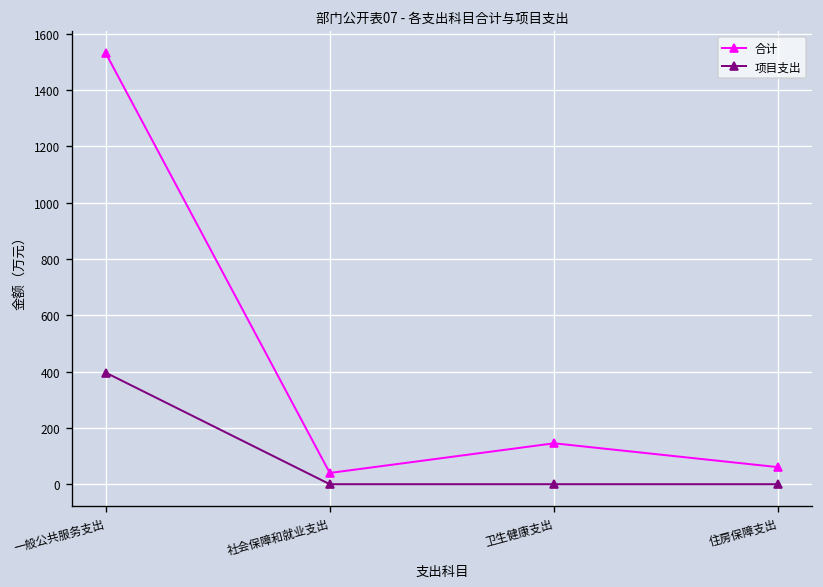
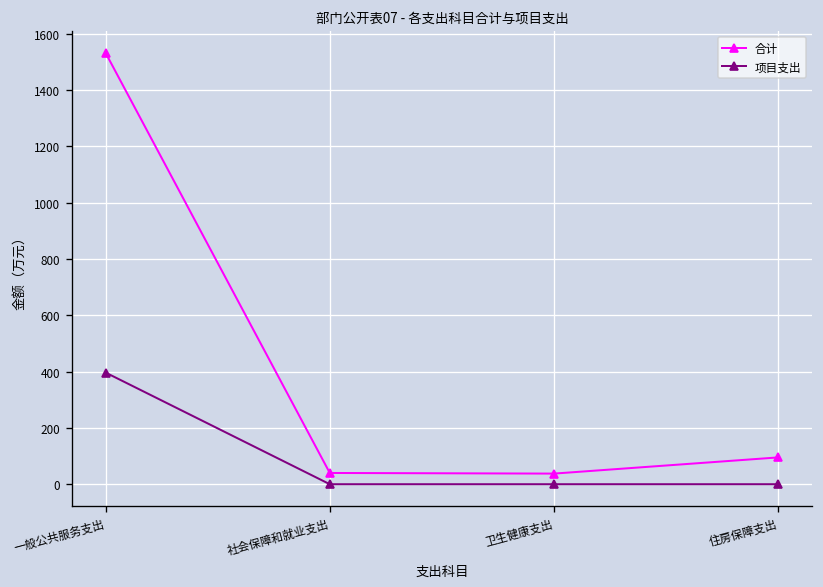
合计, 卫生健康支出: 150 -> 40
合计, 住房保障支出: 60 -> 100
